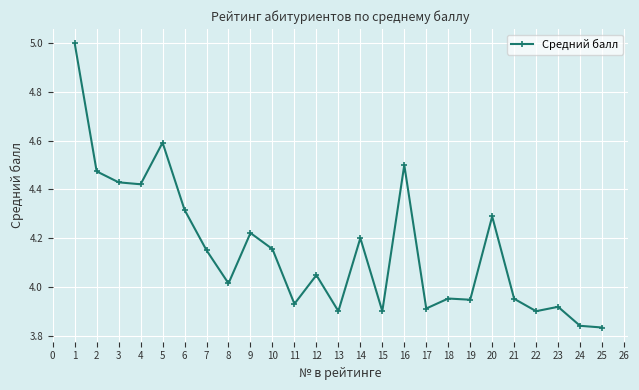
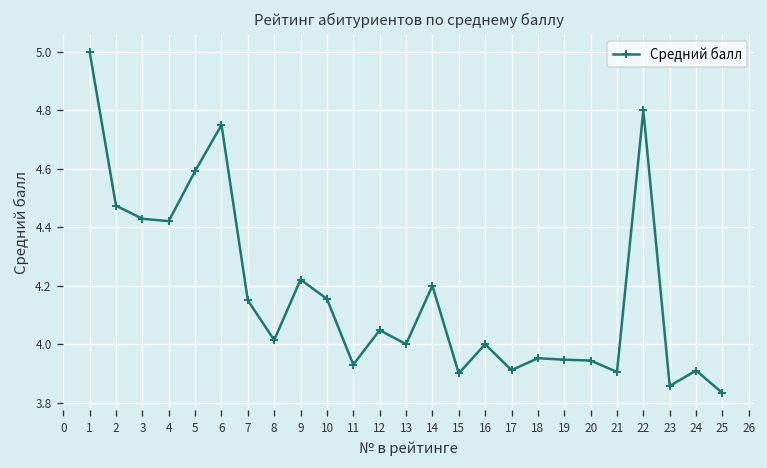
6: 4.32 -> 4.75
13: 3.9 -> 4.0
16: 4.5 -> 4.0
20: 4.29 -> 3.94
21: 3.95 -> 3.91
22: 3.9 -> 4.8
23: 3.92 -> 3.86
24: 3.84 -> 3.91
